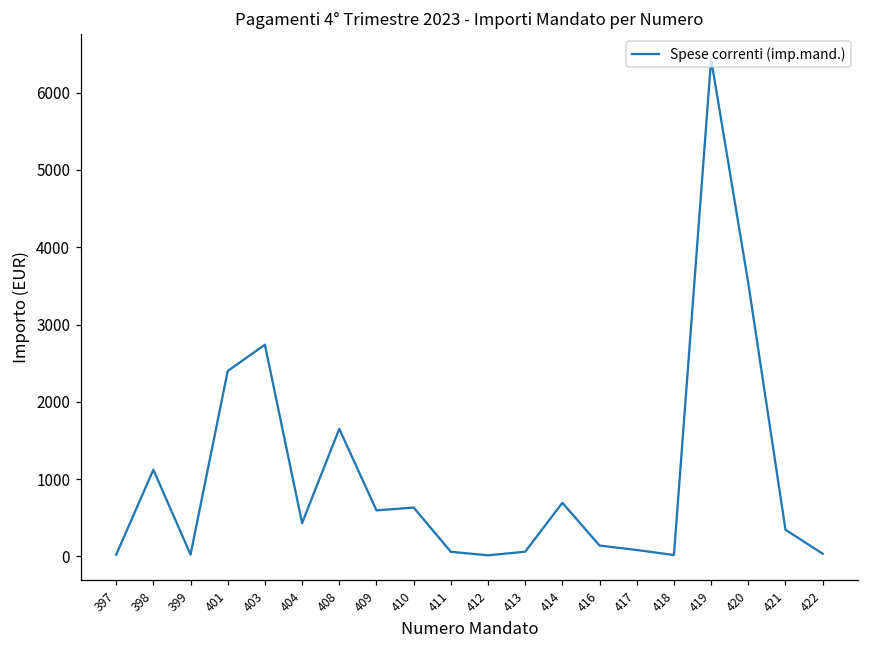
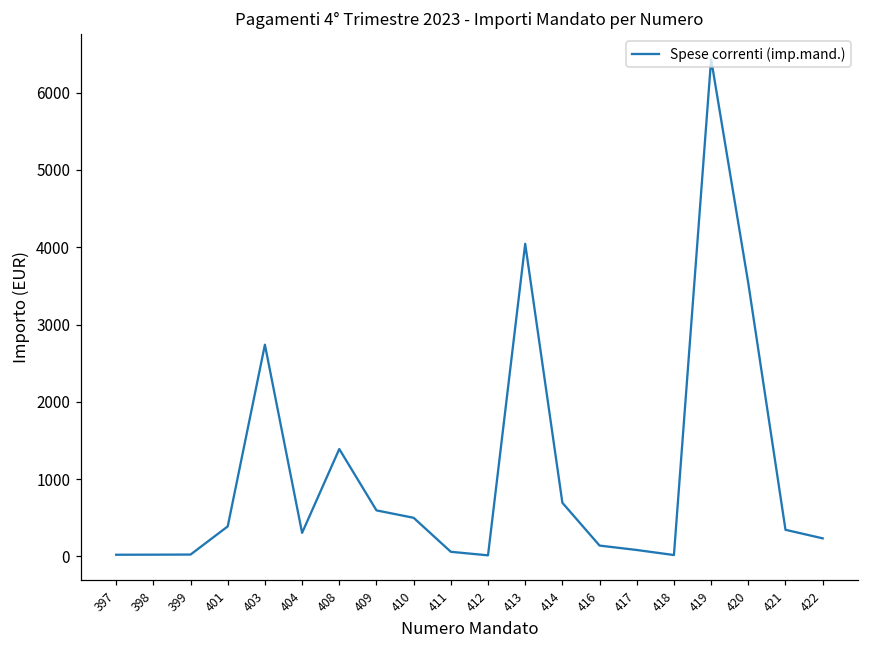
398: 1100 -> 0
401: 2400 -> 400
404: 400 -> 300
408: 1700 -> 1400
410: 600 -> 500
413: 100 -> 4000
422: 0 -> 200
